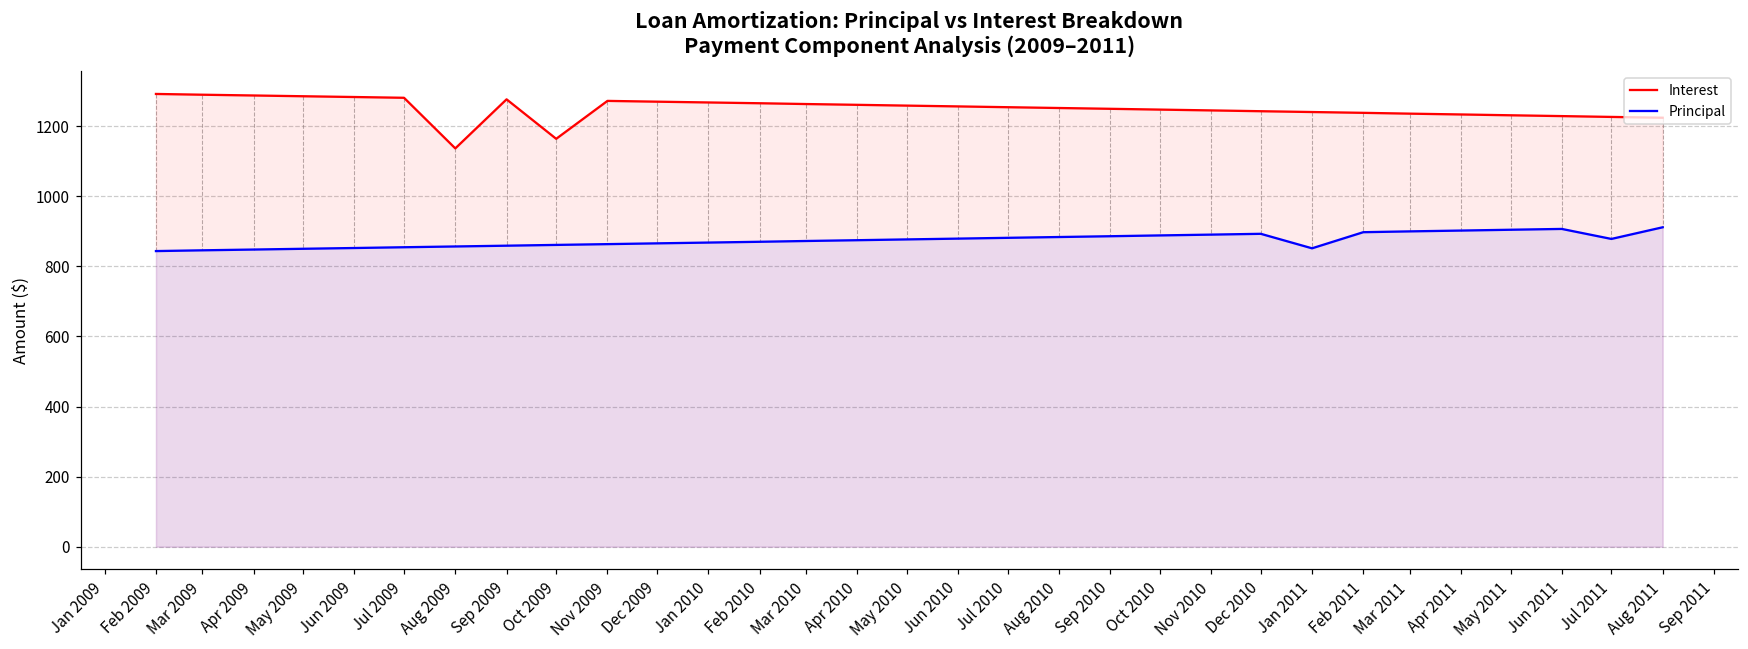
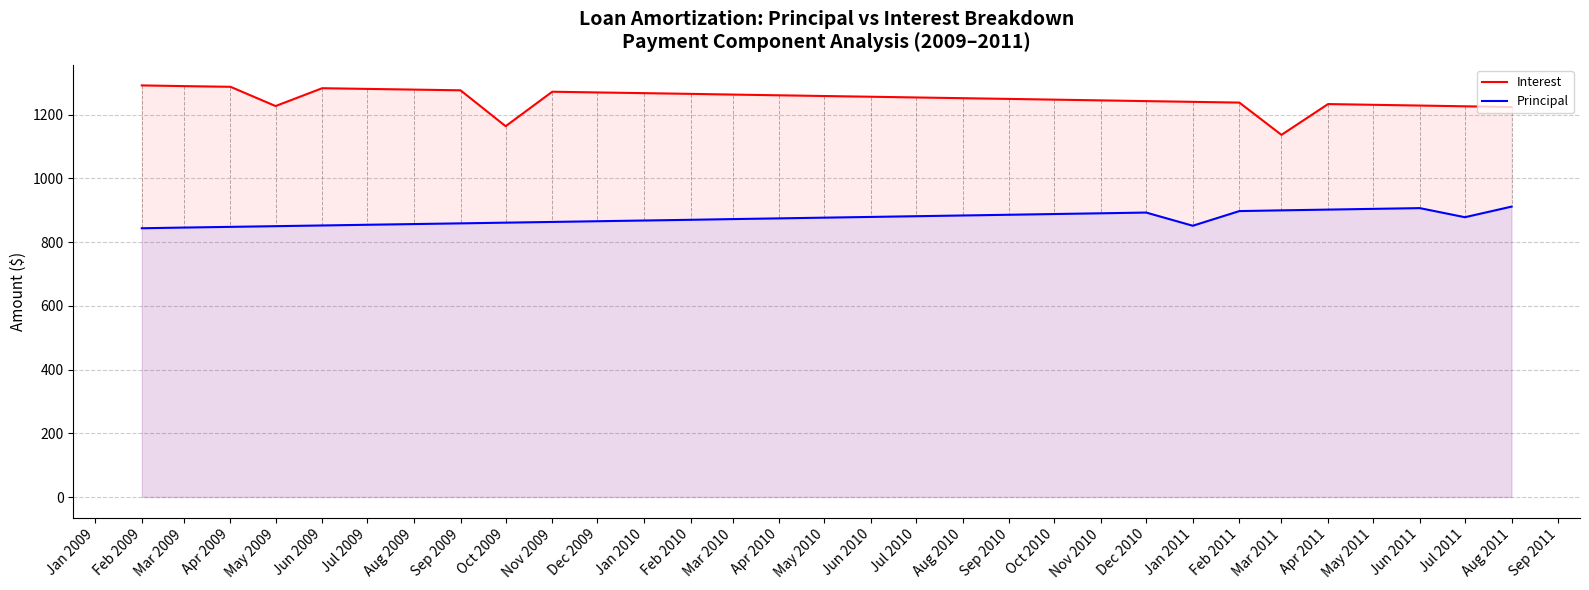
Interest, May 2009: 1290 -> 1230
Interest, Aug 2009: 1140 -> 1280
Interest, Mar 2011: 1240 -> 1140
